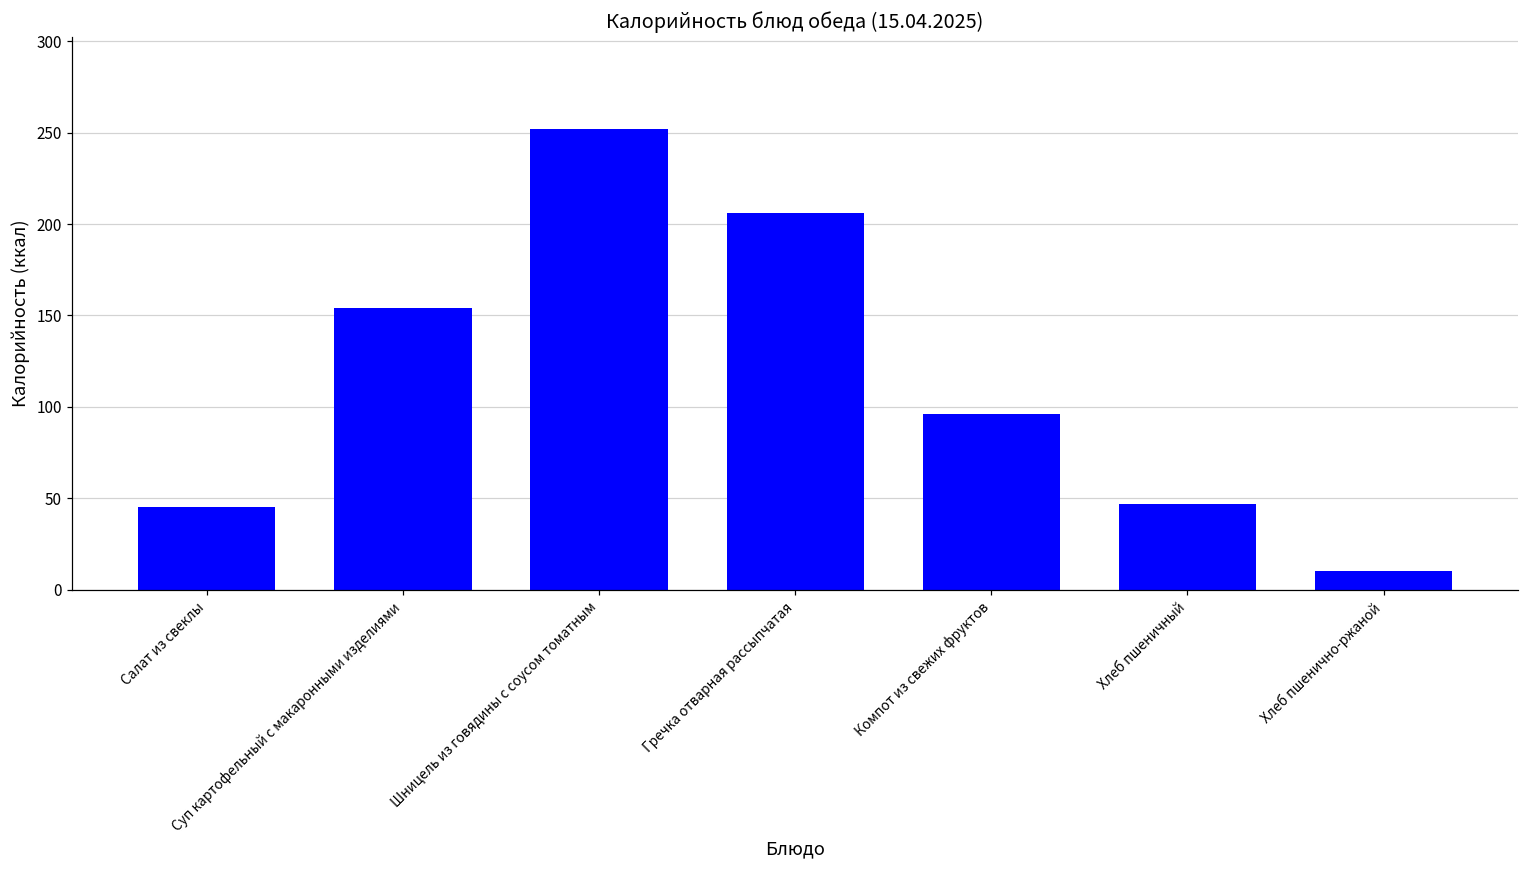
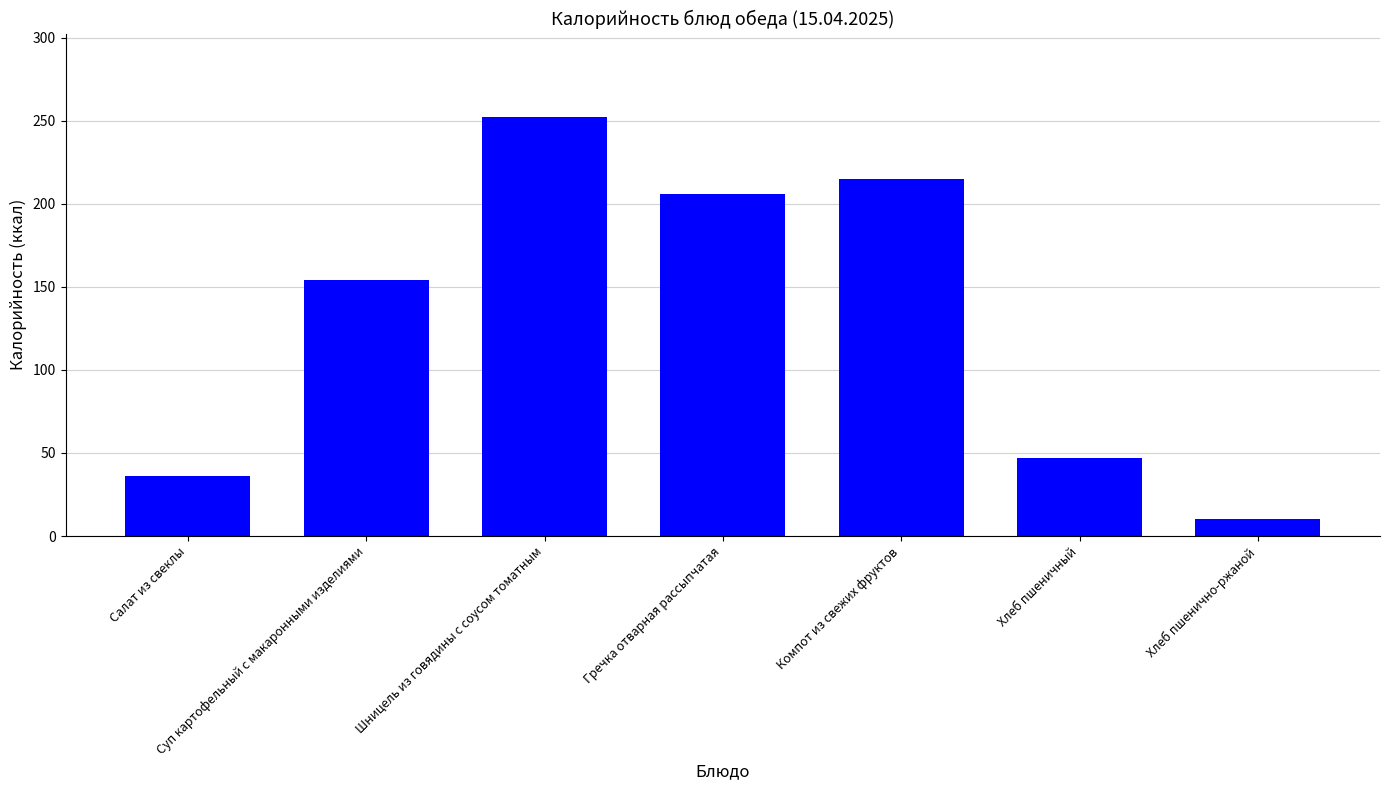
Салат из свеклы: 45 -> 36
Компот из свежих фруктов: 96 -> 215
